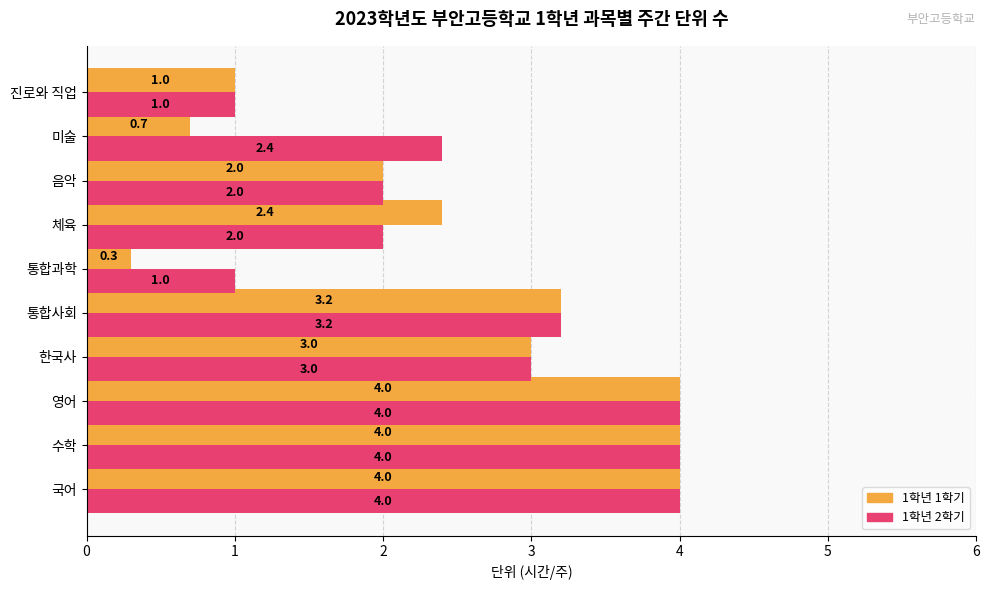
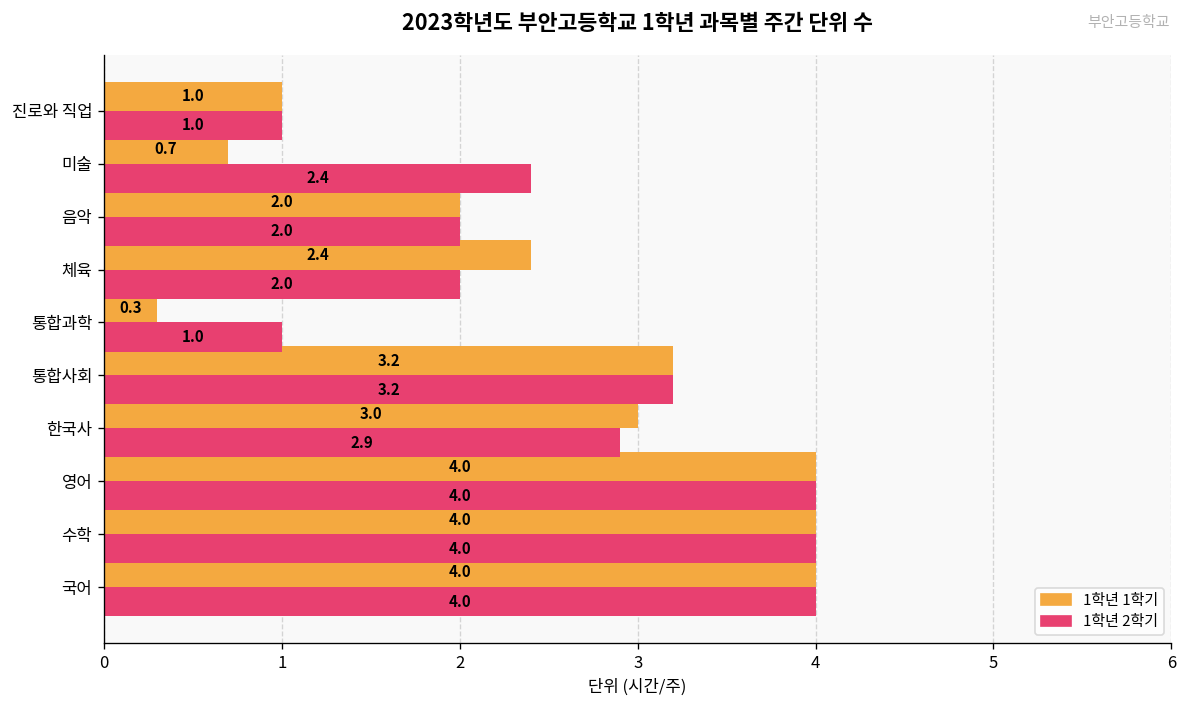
1학년 2학기, 한국사: 3.0 -> 2.9
